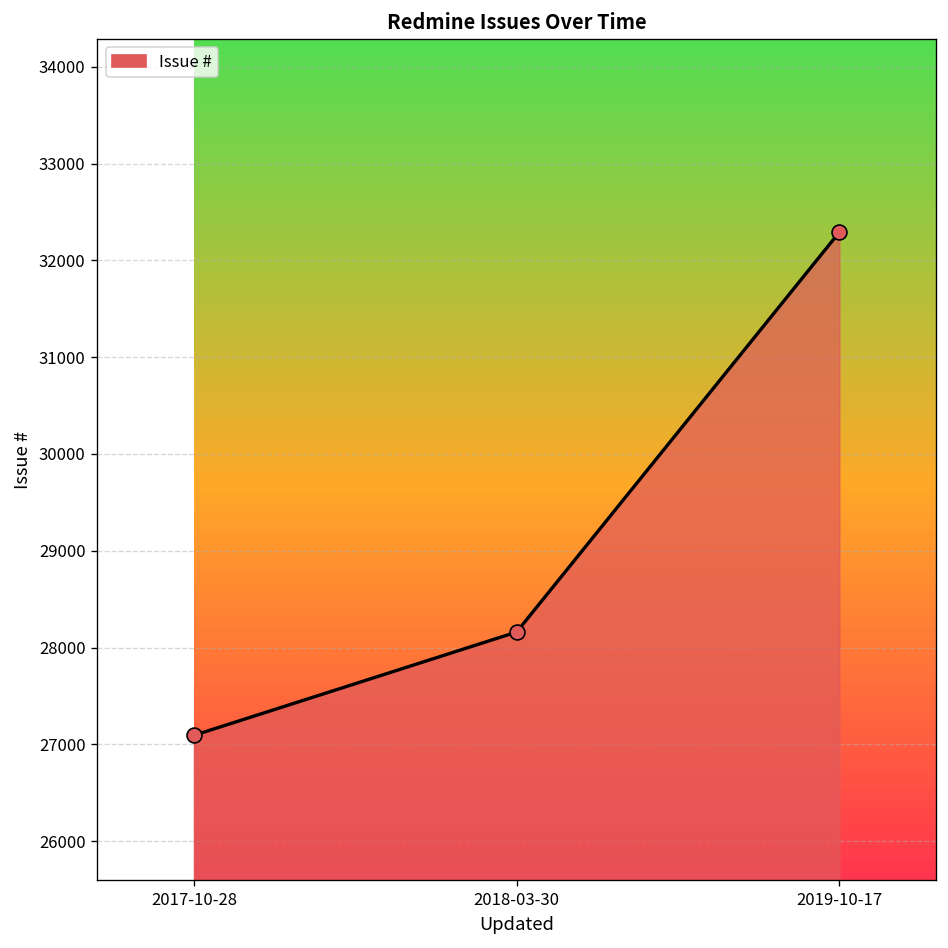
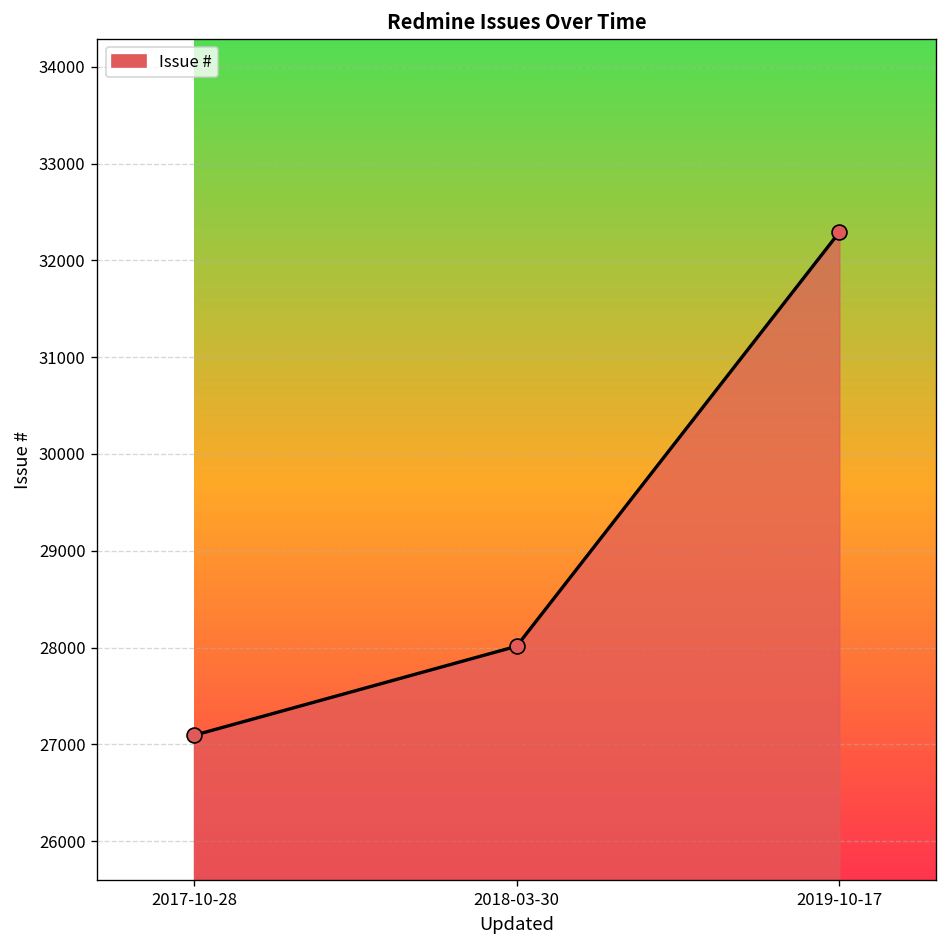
2018-03-30: 28200 -> 28000
